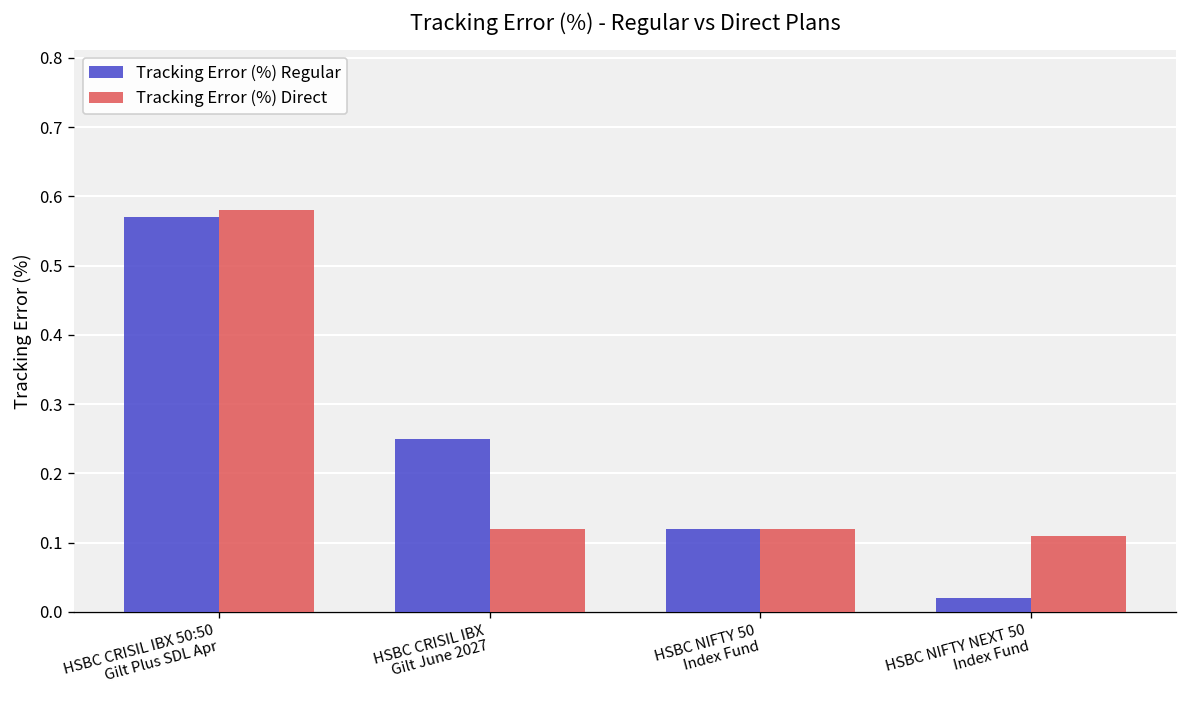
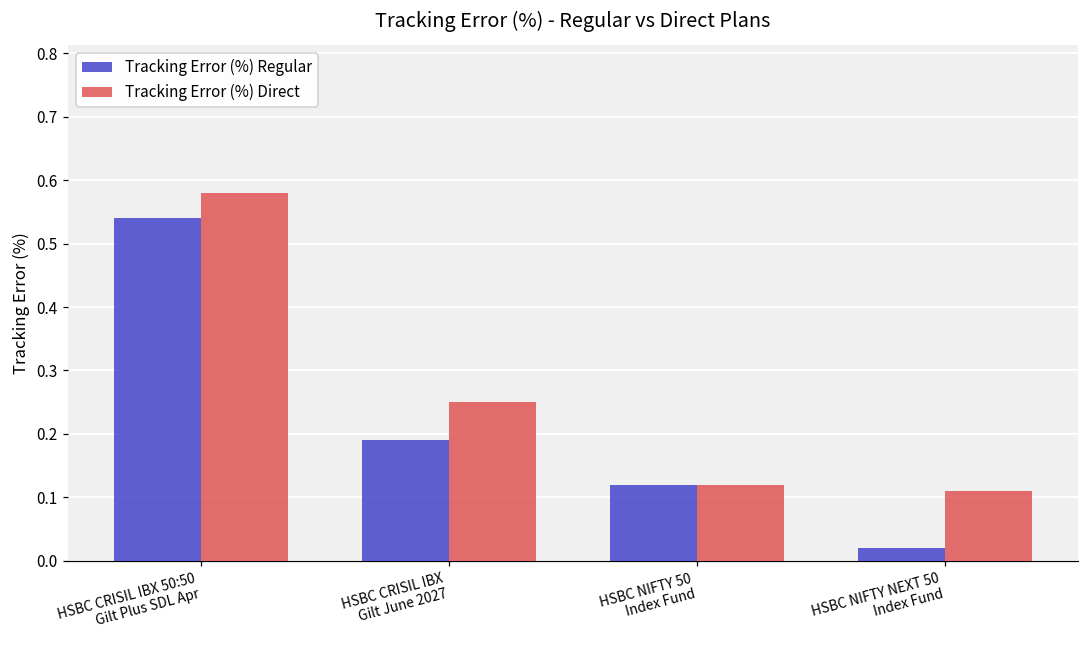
Tracking Error (%) Regular, HSBC CRISIL IBX 50:50 Gilt Plus SDL Apr: 0.57 -> 0.54
Tracking Error (%) Regular, HSBC CRISIL IBX Gilt June 2027: 0.25 -> 0.19
Tracking Error (%) Direct, HSBC CRISIL IBX Gilt June 2027: 0.12 -> 0.25
